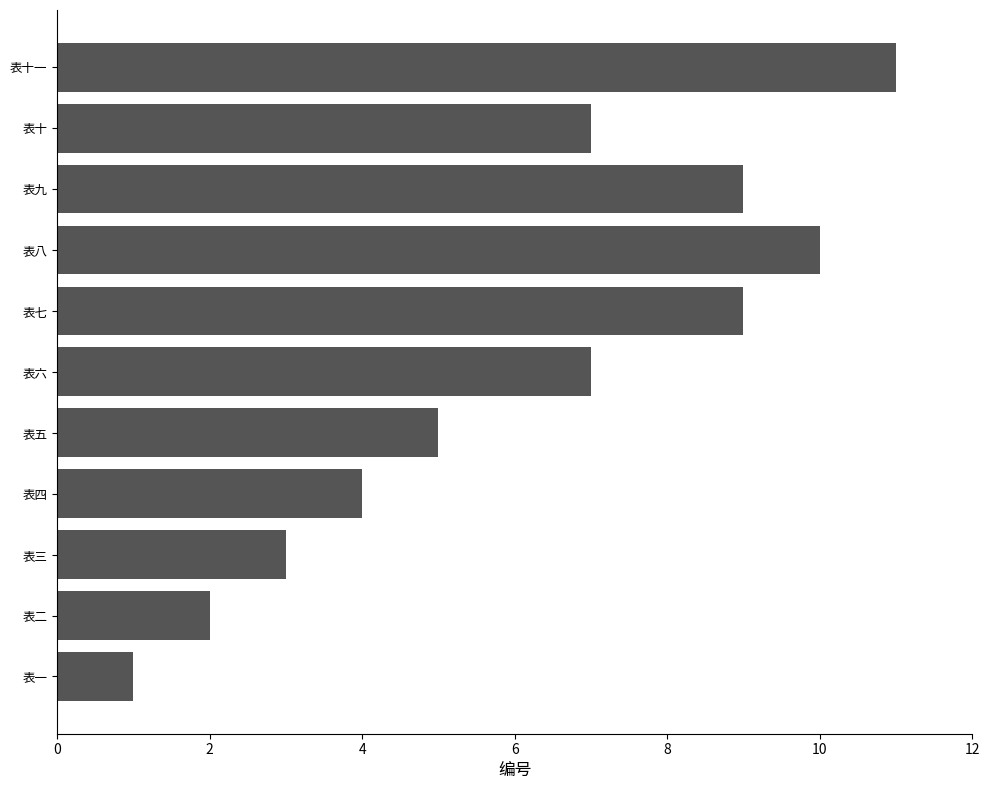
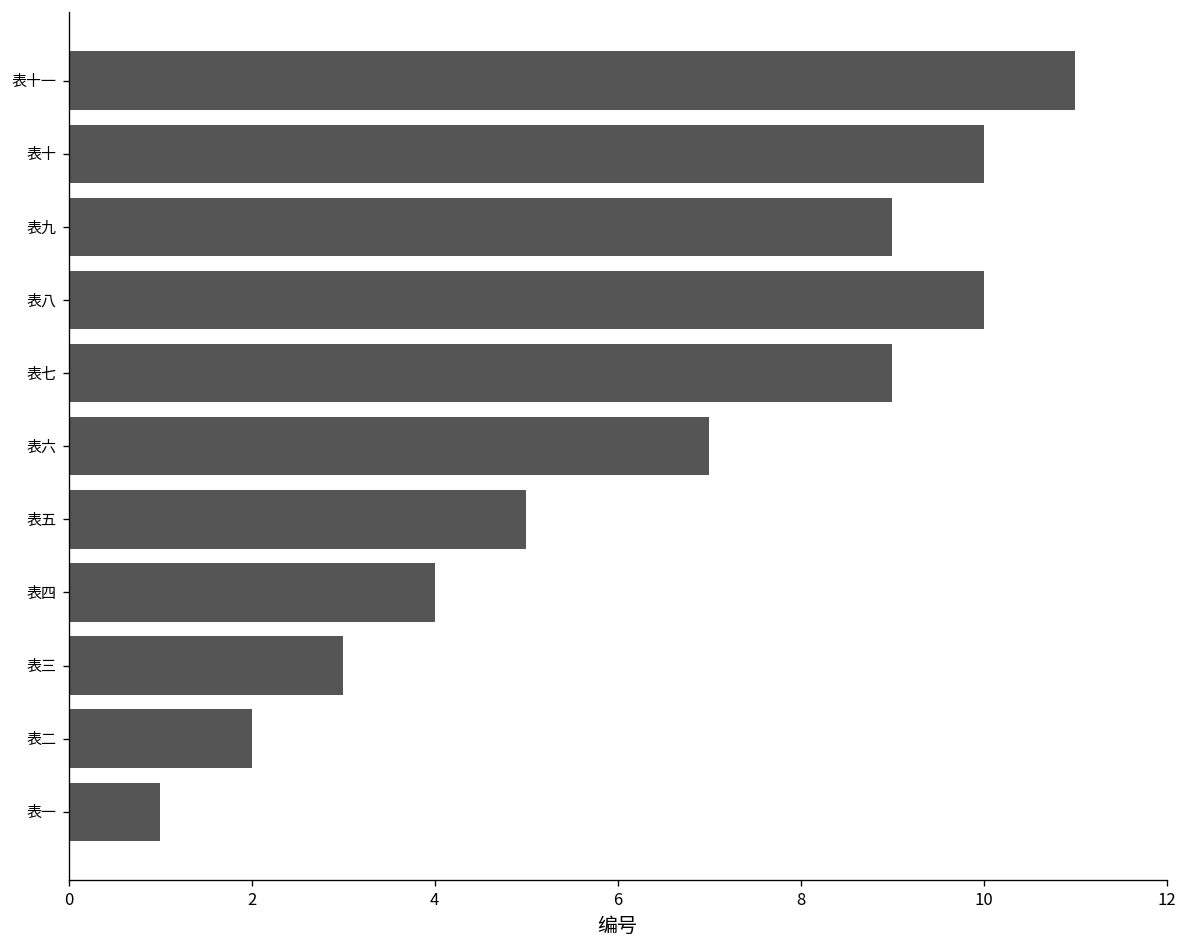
表十: 7 -> 10
